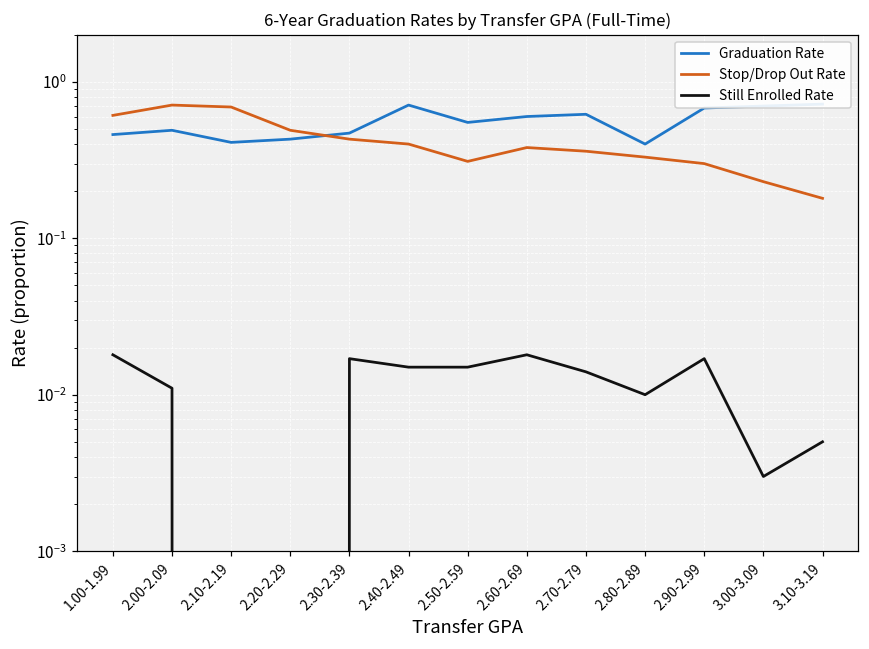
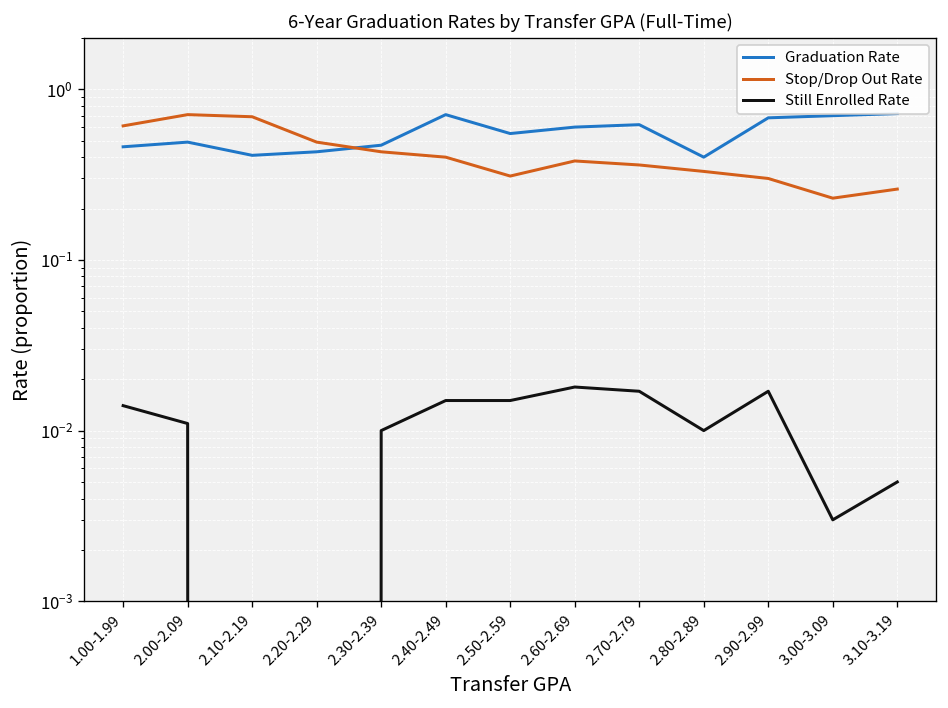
Still Enrolled Rate, 1.00-1.99: 0.018 -> 0.014
Still Enrolled Rate, 2.30-2.39: 0.017 -> 0.010
Still Enrolled Rate, 2.70-2.79: 0.014 -> 0.017
Stop/Drop Out Rate, 3.10-3.19: 0.18 -> 0.26
